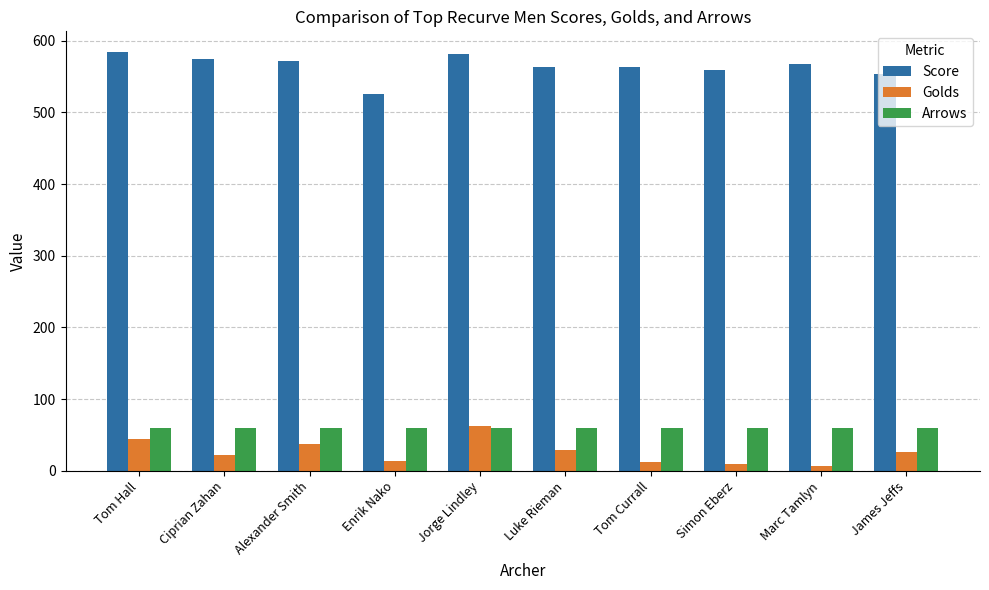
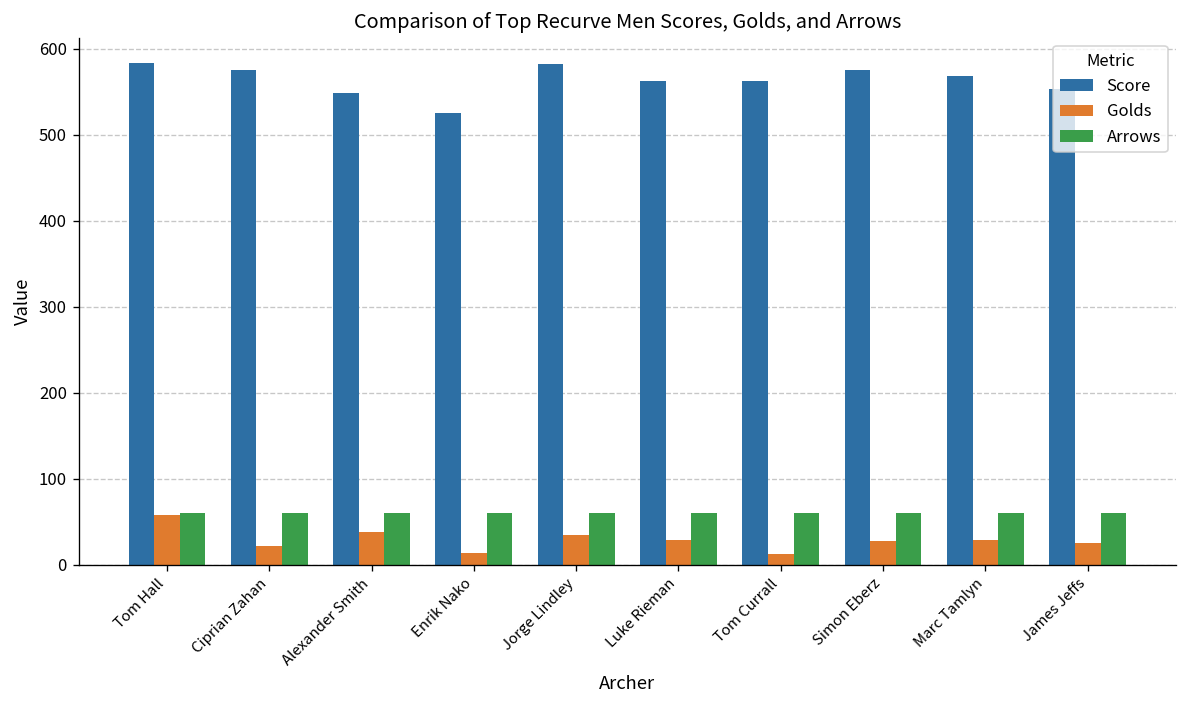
Golds, Tom Hall: 40 -> 60
Score, Alexander Smith: 570 -> 550
Golds, Jorge Lindley: 60 -> 40
Score, Simon Eberz: 560 -> 580
Golds, Simon Eberz: 10 -> 30
Golds, Marc Tamlyn: 10 -> 30
